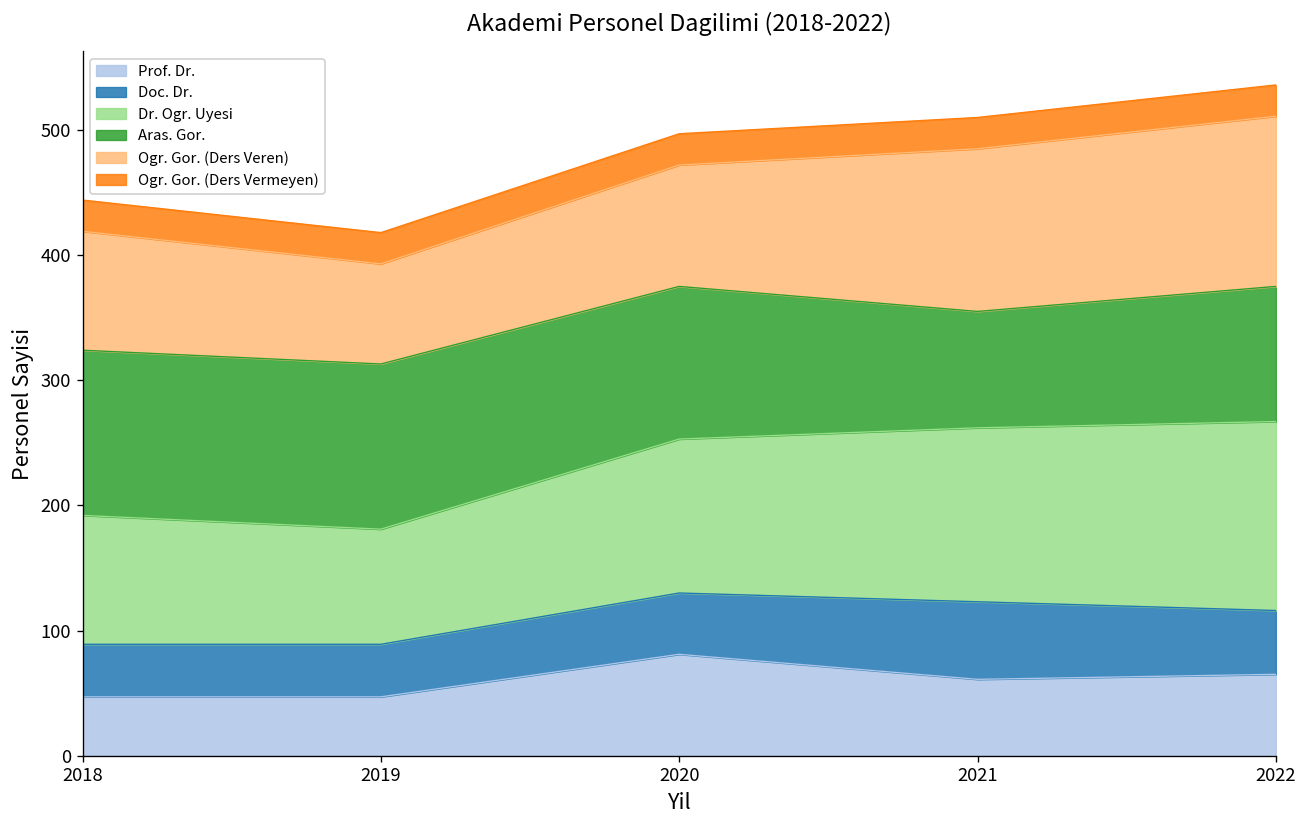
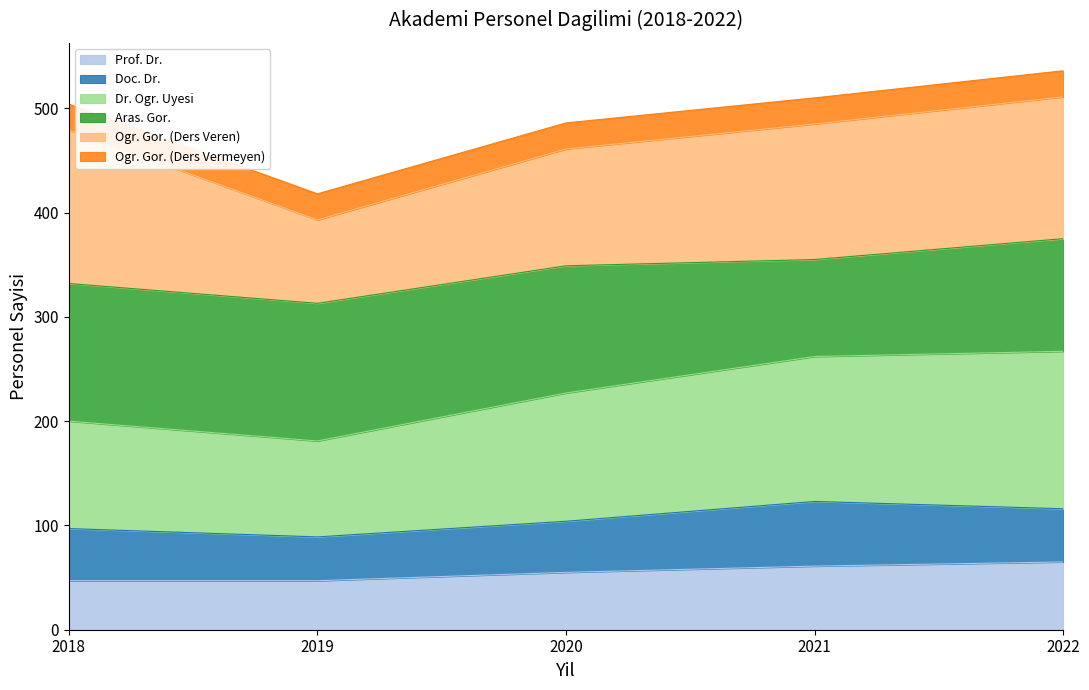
Doc. Dr., 2018: 42 -> 50
Ogr. Gor. (Ders Veren), 2018: 95 -> 147
Prof. Dr., 2020: 81 -> 55
Ogr. Gor. (Ders Veren), 2020: 97 -> 112
